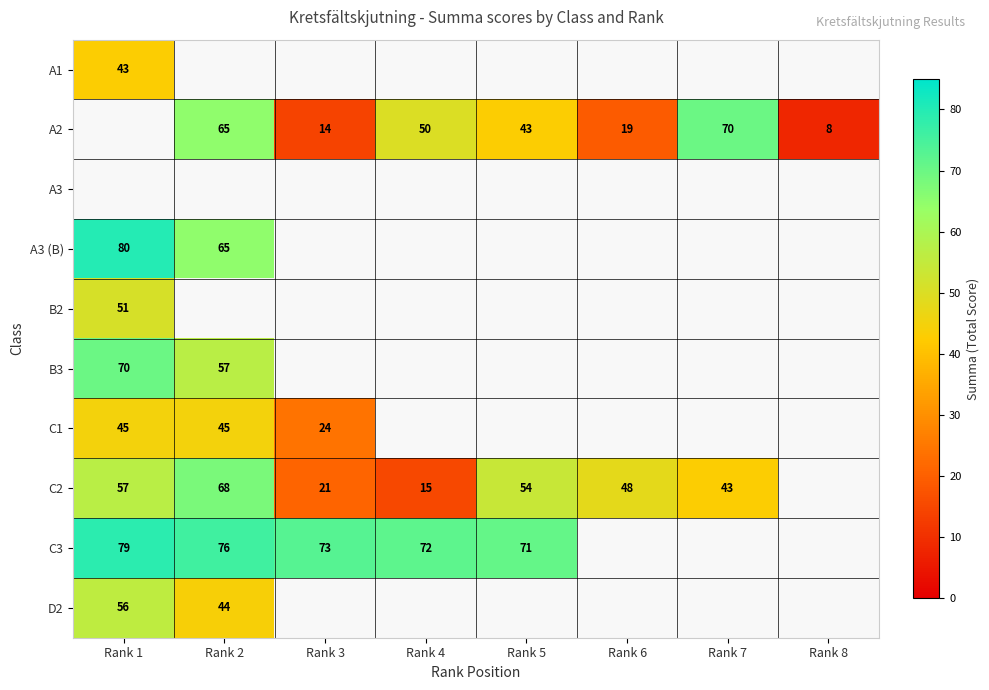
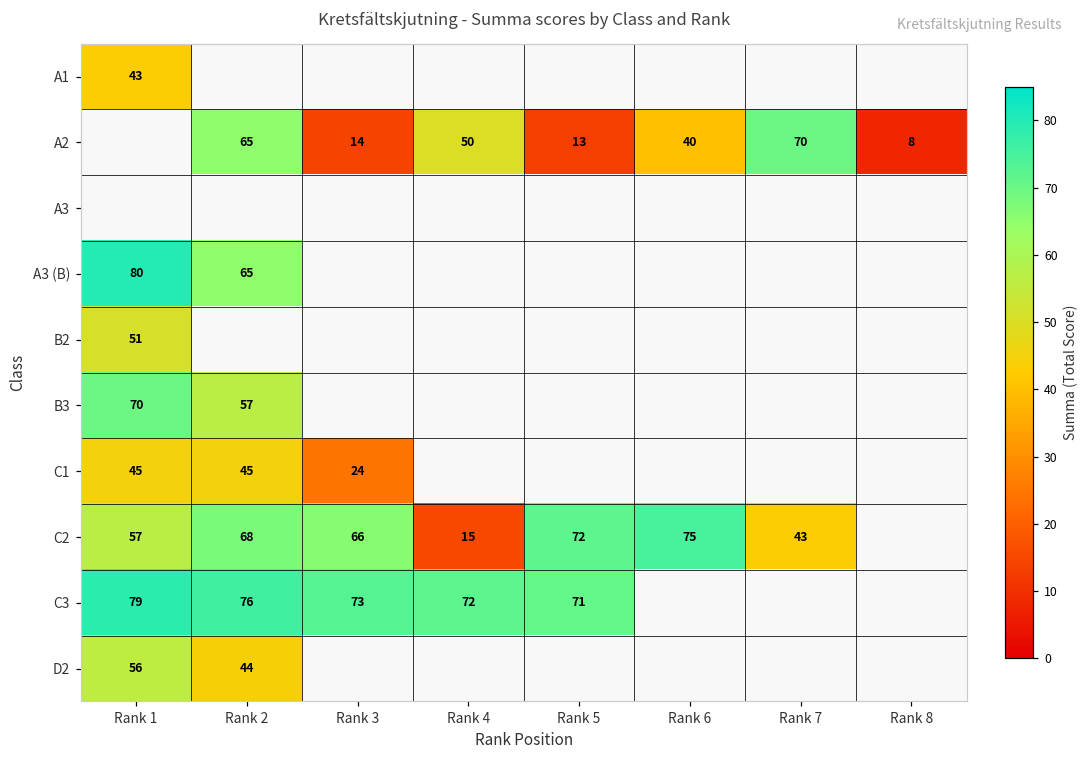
A2, Rank 5: 43 -> 13
A2, Rank 6: 19 -> 40
C2, Rank 3: 21 -> 66
C2, Rank 5: 54 -> 72
C2, Rank 6: 48 -> 75
